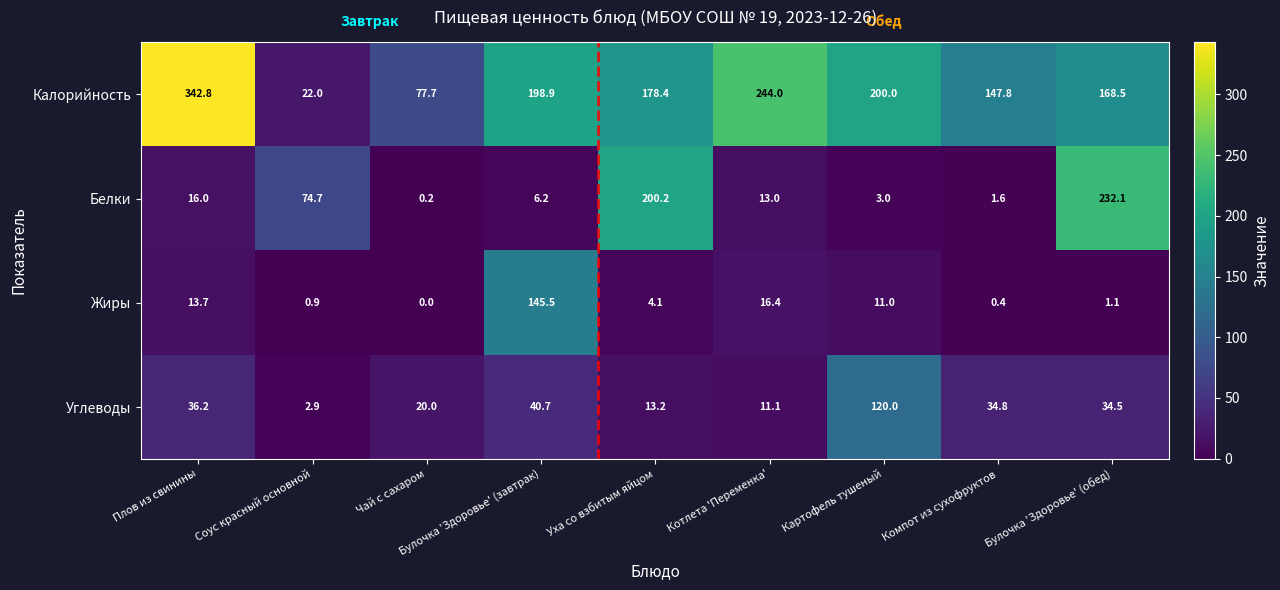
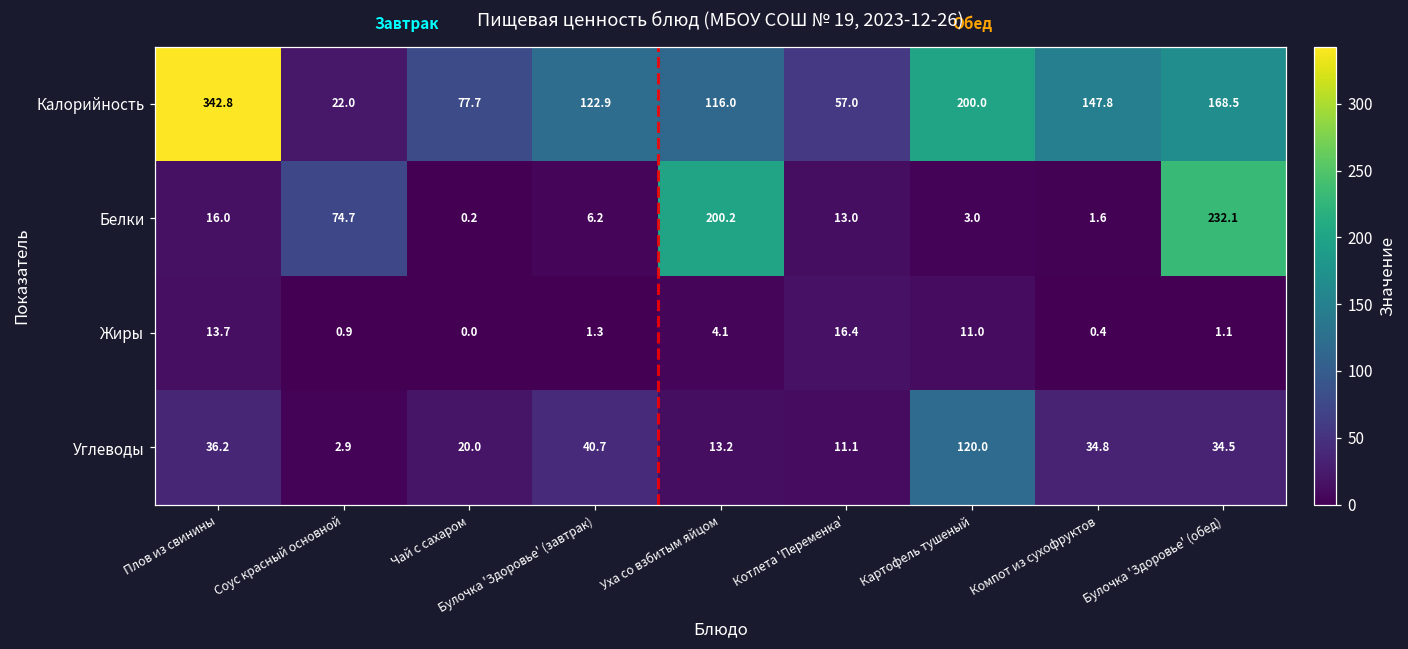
Калорийность, Булочка 'Здоровье' (завтрак): 198.9 -> 122.9
Калорийность, Уха со взбитым яйцом: 178.4 -> 116.0
Калорийность, Котлета 'Переменка': 244.0 -> 57.0
Жиры, Булочка 'Здоровье' (завтрак): 145.5 -> 1.3
